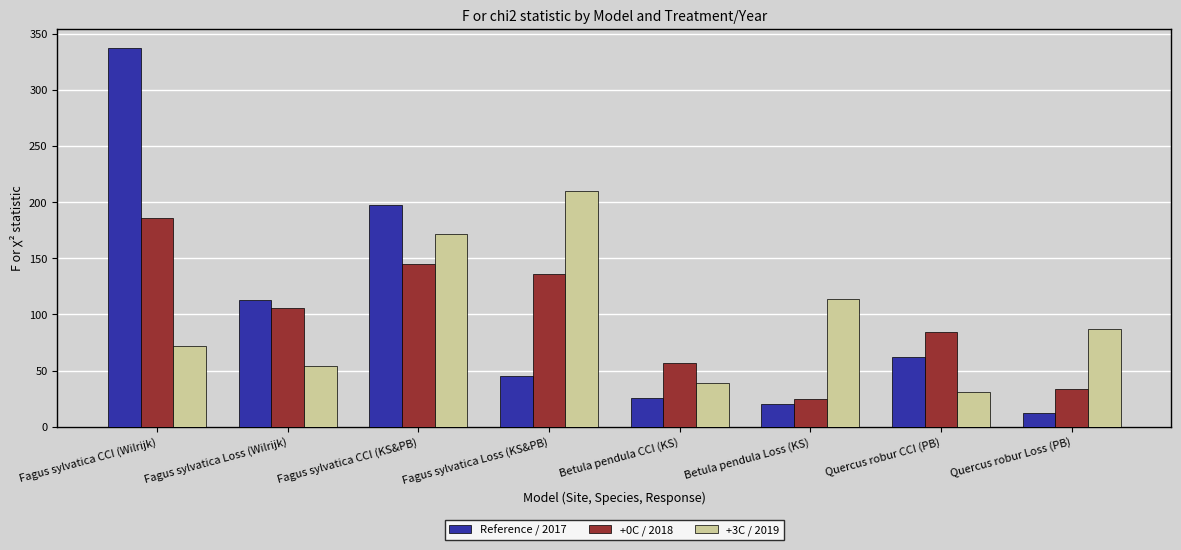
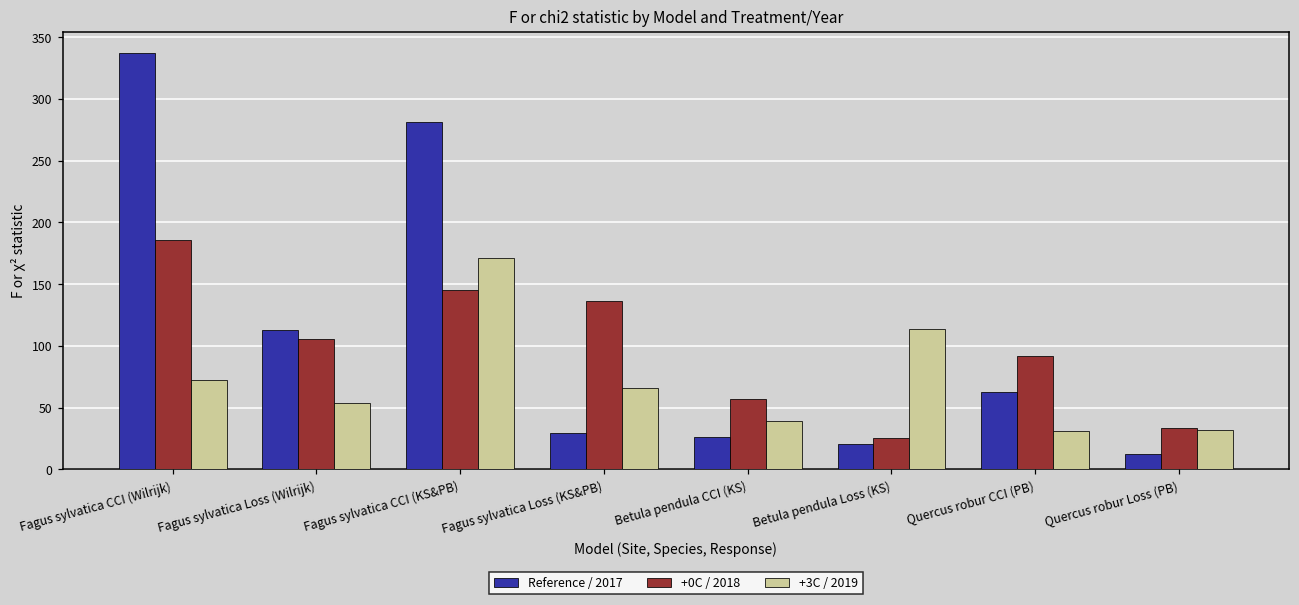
Reference / 2017, Fagus sylvatica CCI (KS&PB): 198 -> 281
Reference / 2017, Fagus sylvatica Loss (KS&PB): 45 -> 30
+3C / 2019, Fagus sylvatica Loss (KS&PB): 210 -> 66
+0C / 2018, Quercus robur CCI (PB): 84 -> 92
+3C / 2019, Quercus robur Loss (PB): 87 -> 32
